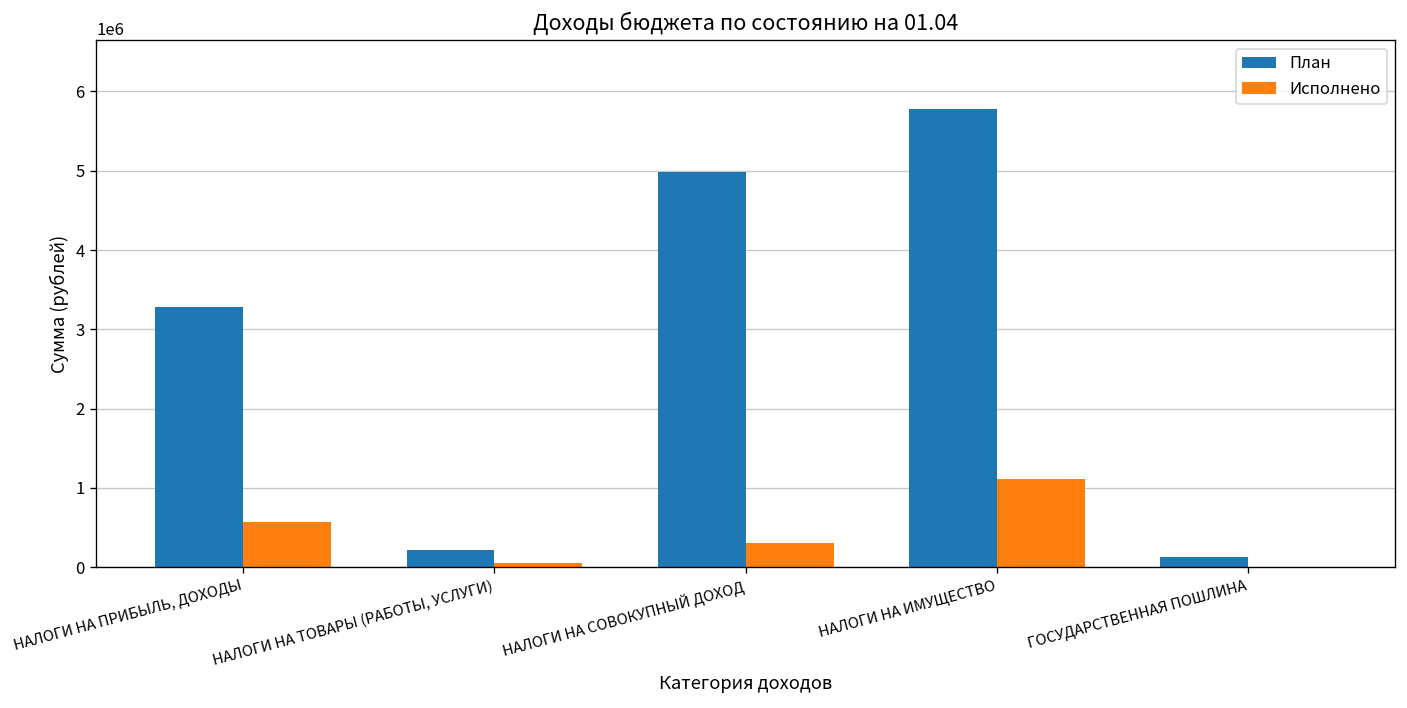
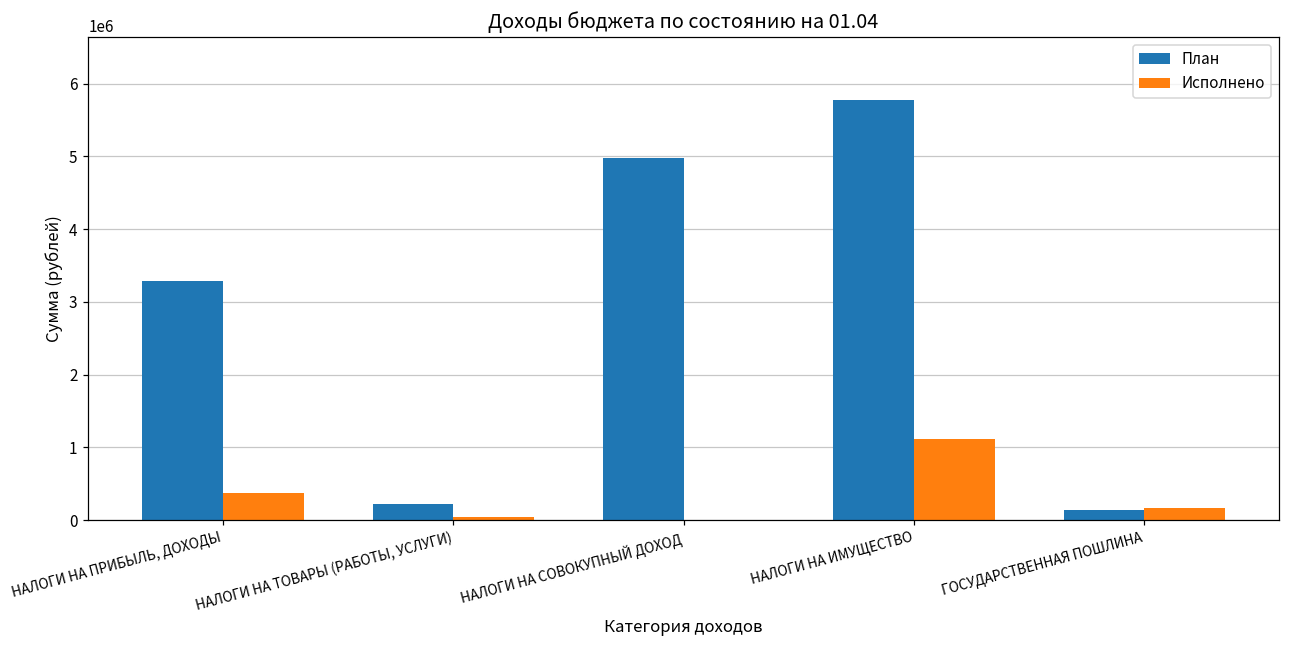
Исполнено, НАЛОГИ НА ПРИБЫЛЬ, ДОХОДЫ: 600000 -> 400000
Исполнено, НАЛОГИ НА СОВОКУПНЫЙ ДОХОД: 300000 -> 0
Исполнено, ГОСУДАРСТВЕННАЯ ПОШЛИНА: 0 -> 200000
